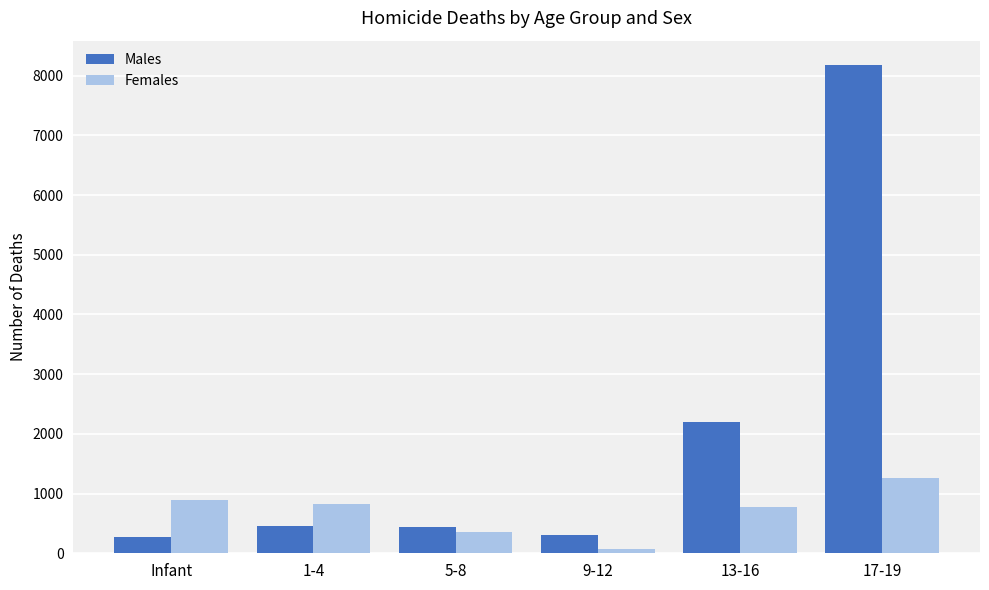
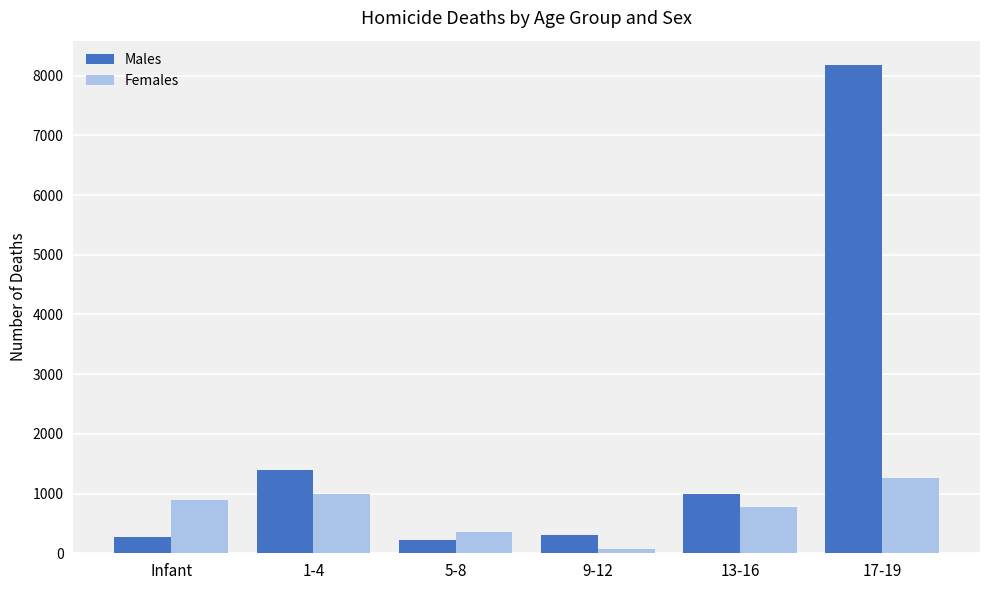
Males, 1-4: 500 -> 1400
Females, 1-4: 800 -> 1000
Males, 5-8: 400 -> 200
Males, 13-16: 2200 -> 1000
